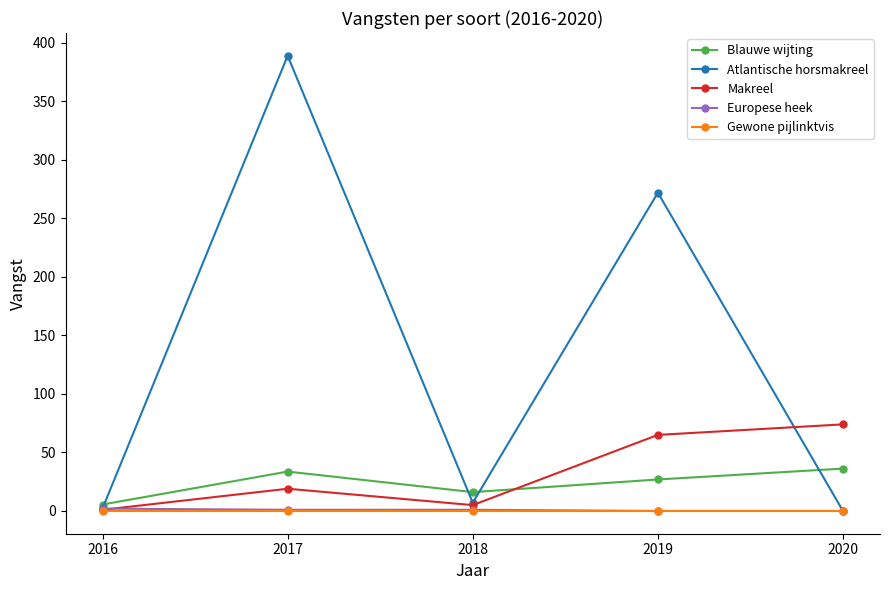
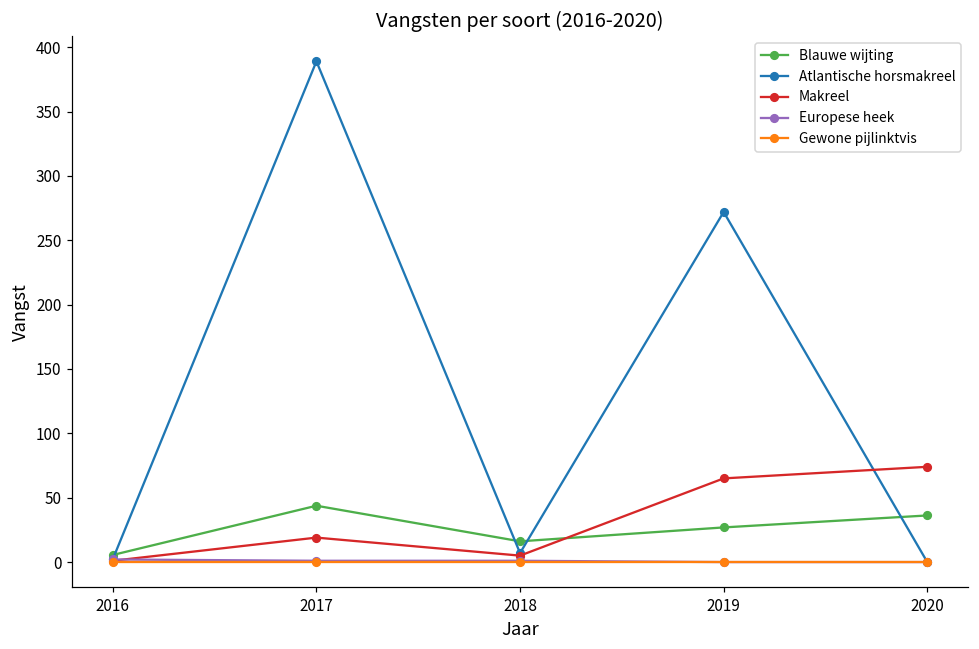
Blauwe wijting, 2017: 34 -> 44
